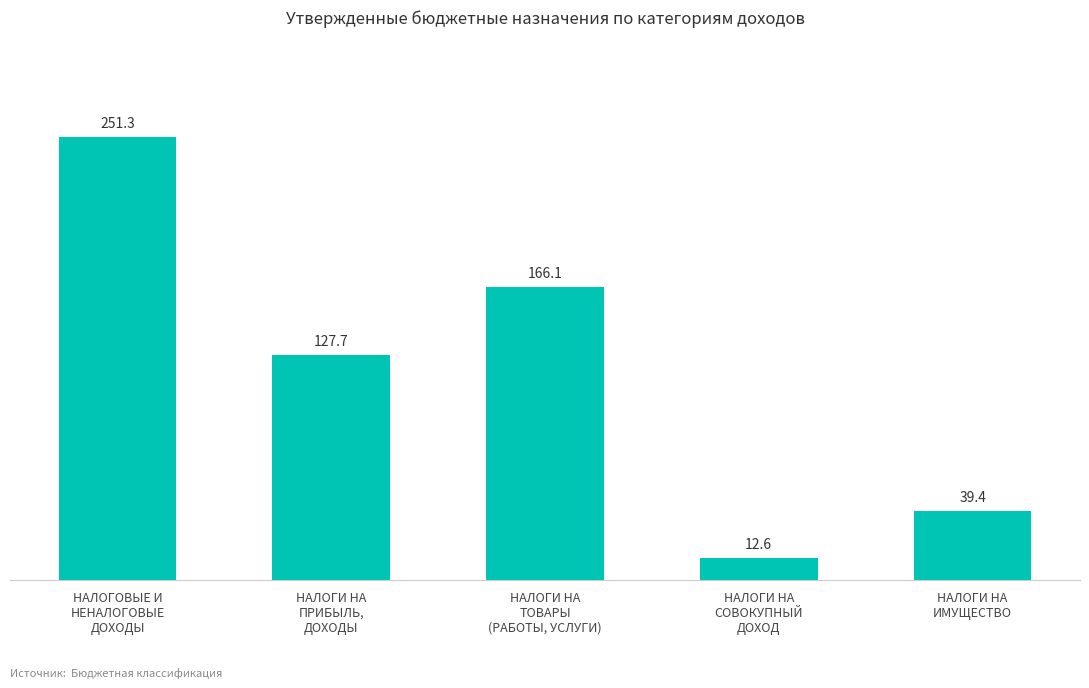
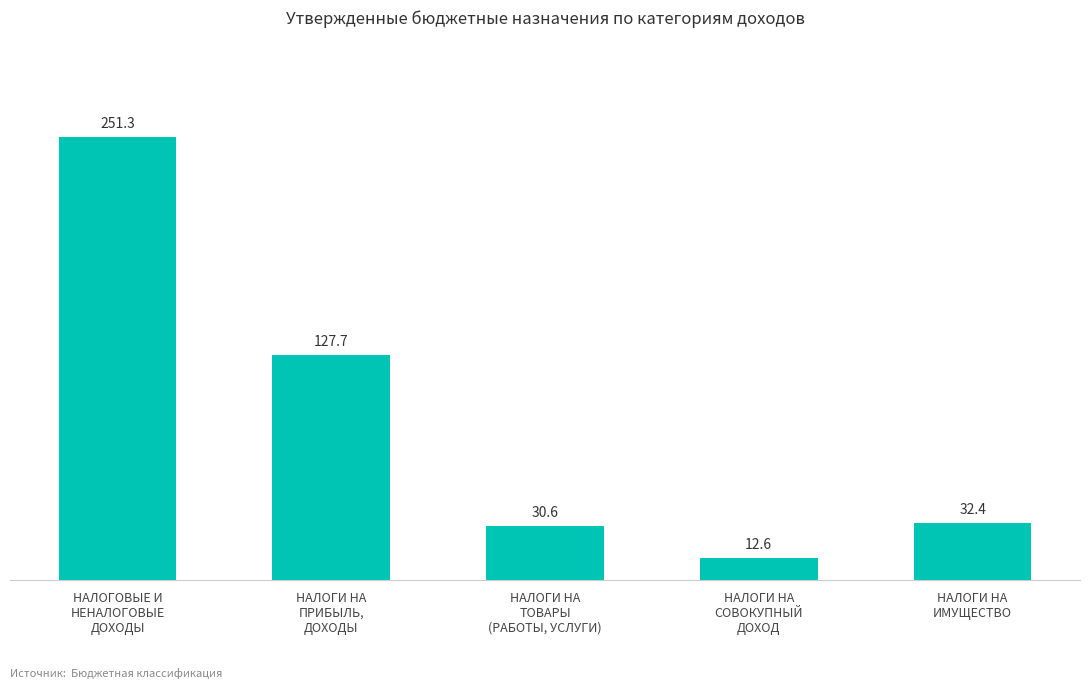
НАЛОГИ НА ТОВАРЫ (РАБОТЫ, УСЛУГИ): 166.1 -> 30.6
НАЛОГИ НА ИМУЩЕСТВО: 39.4 -> 32.4
